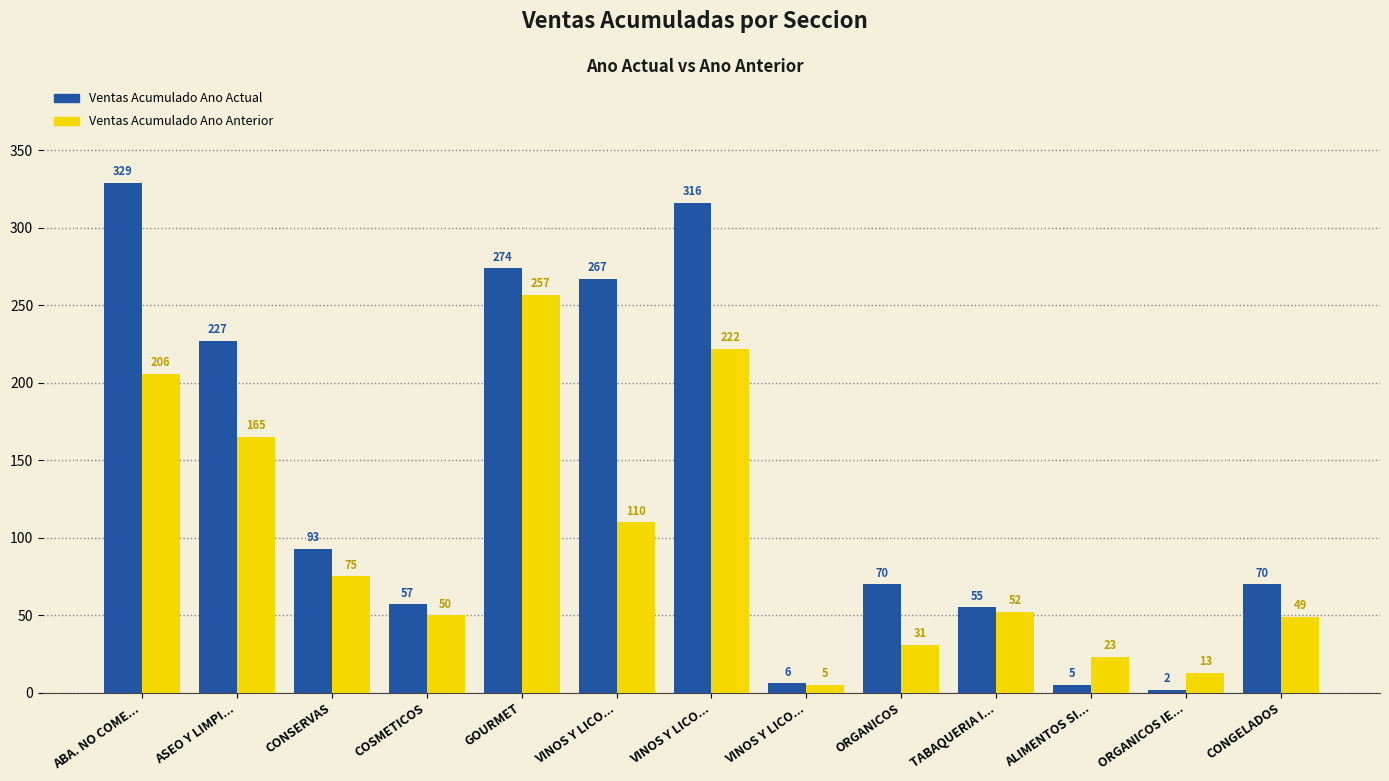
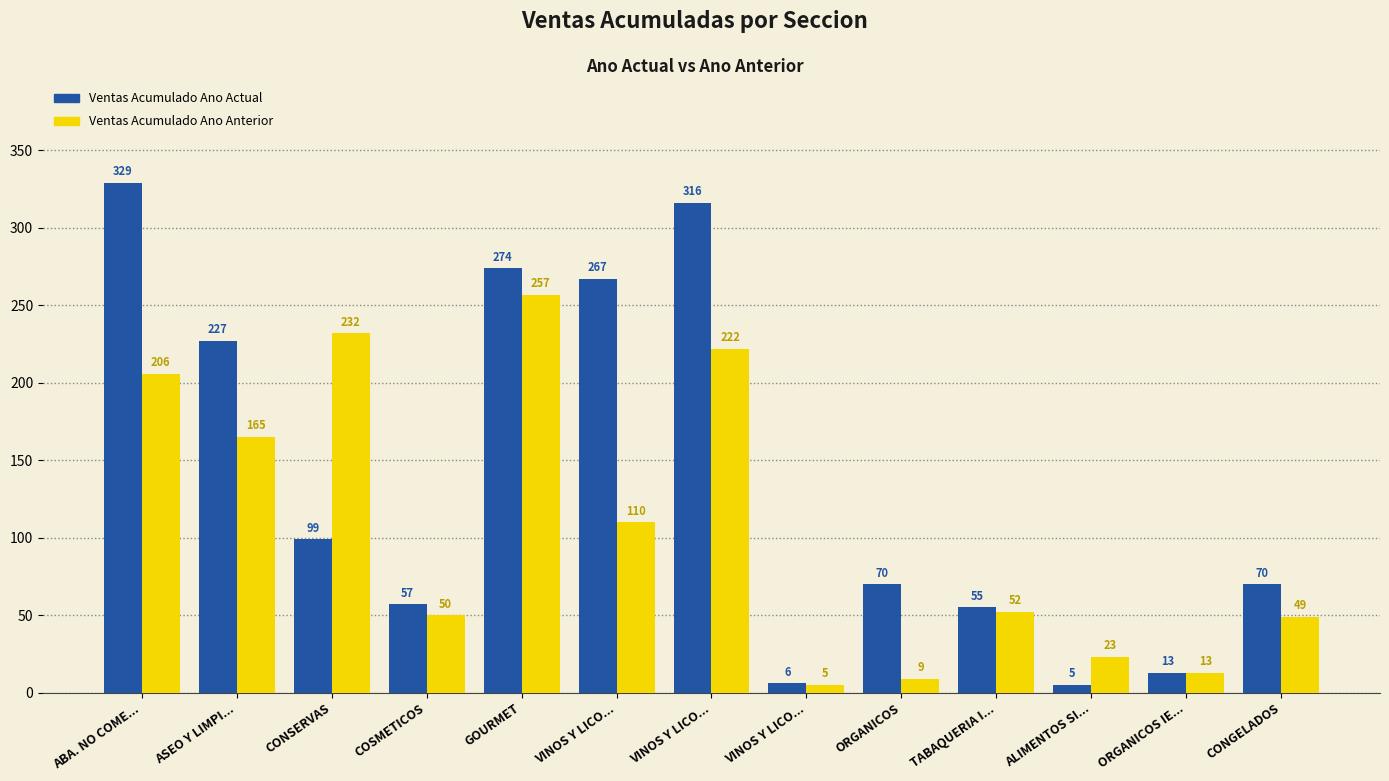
Ventas Acumulado Ano Actual, CONSERVAS: 93 -> 99
Ventas Acumulado Ano Anterior, CONSERVAS: 75 -> 232
Ventas Acumulado Ano Anterior, ORGANICOS: 31 -> 9
Ventas Acumulado Ano Actual, ORGANICOS IE...: 2 -> 13
